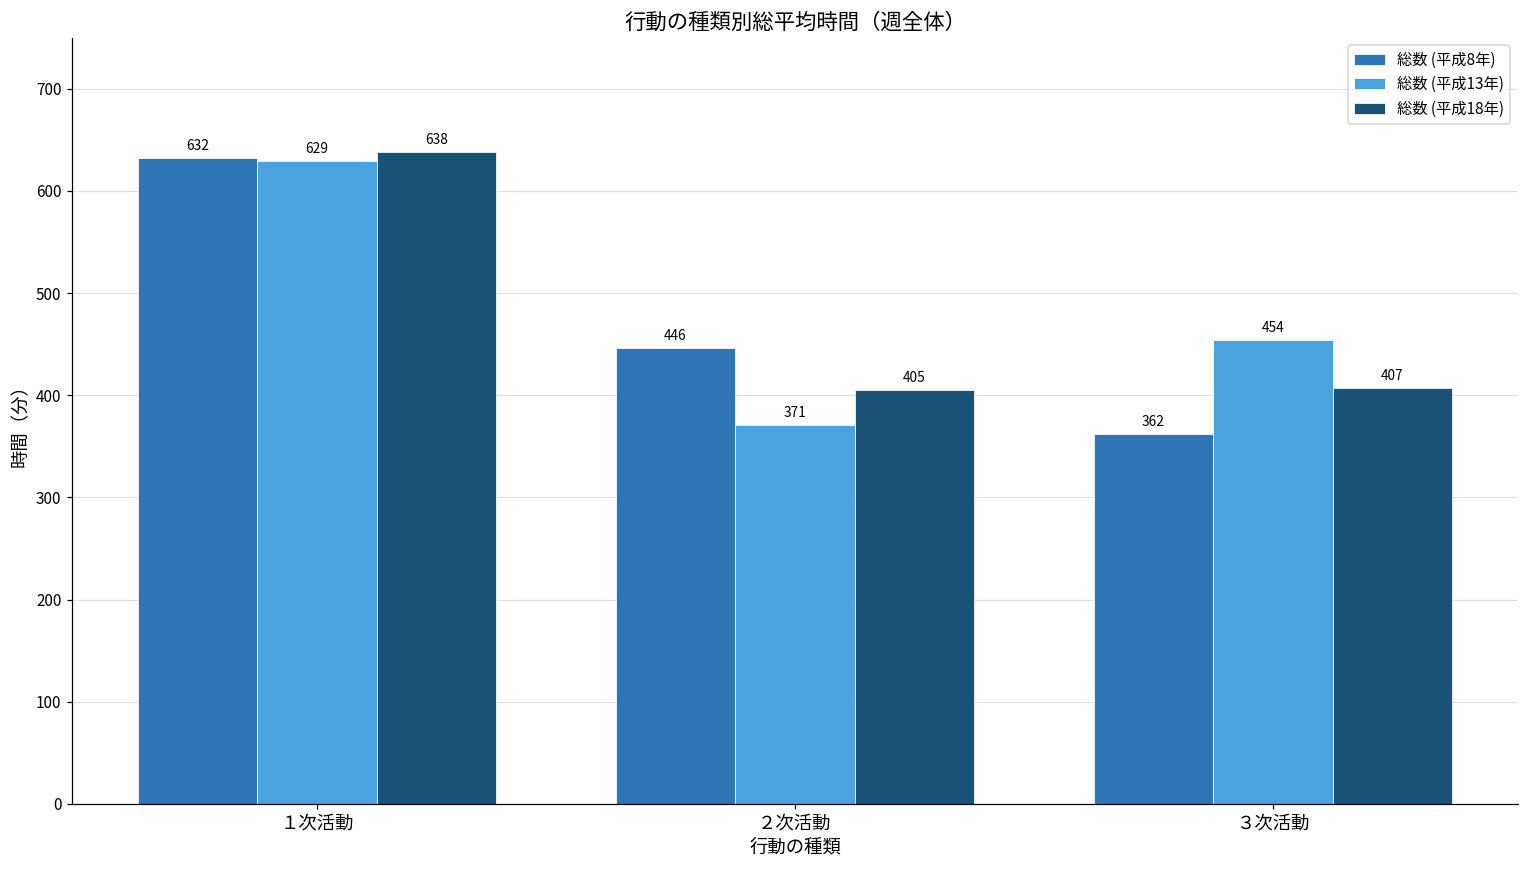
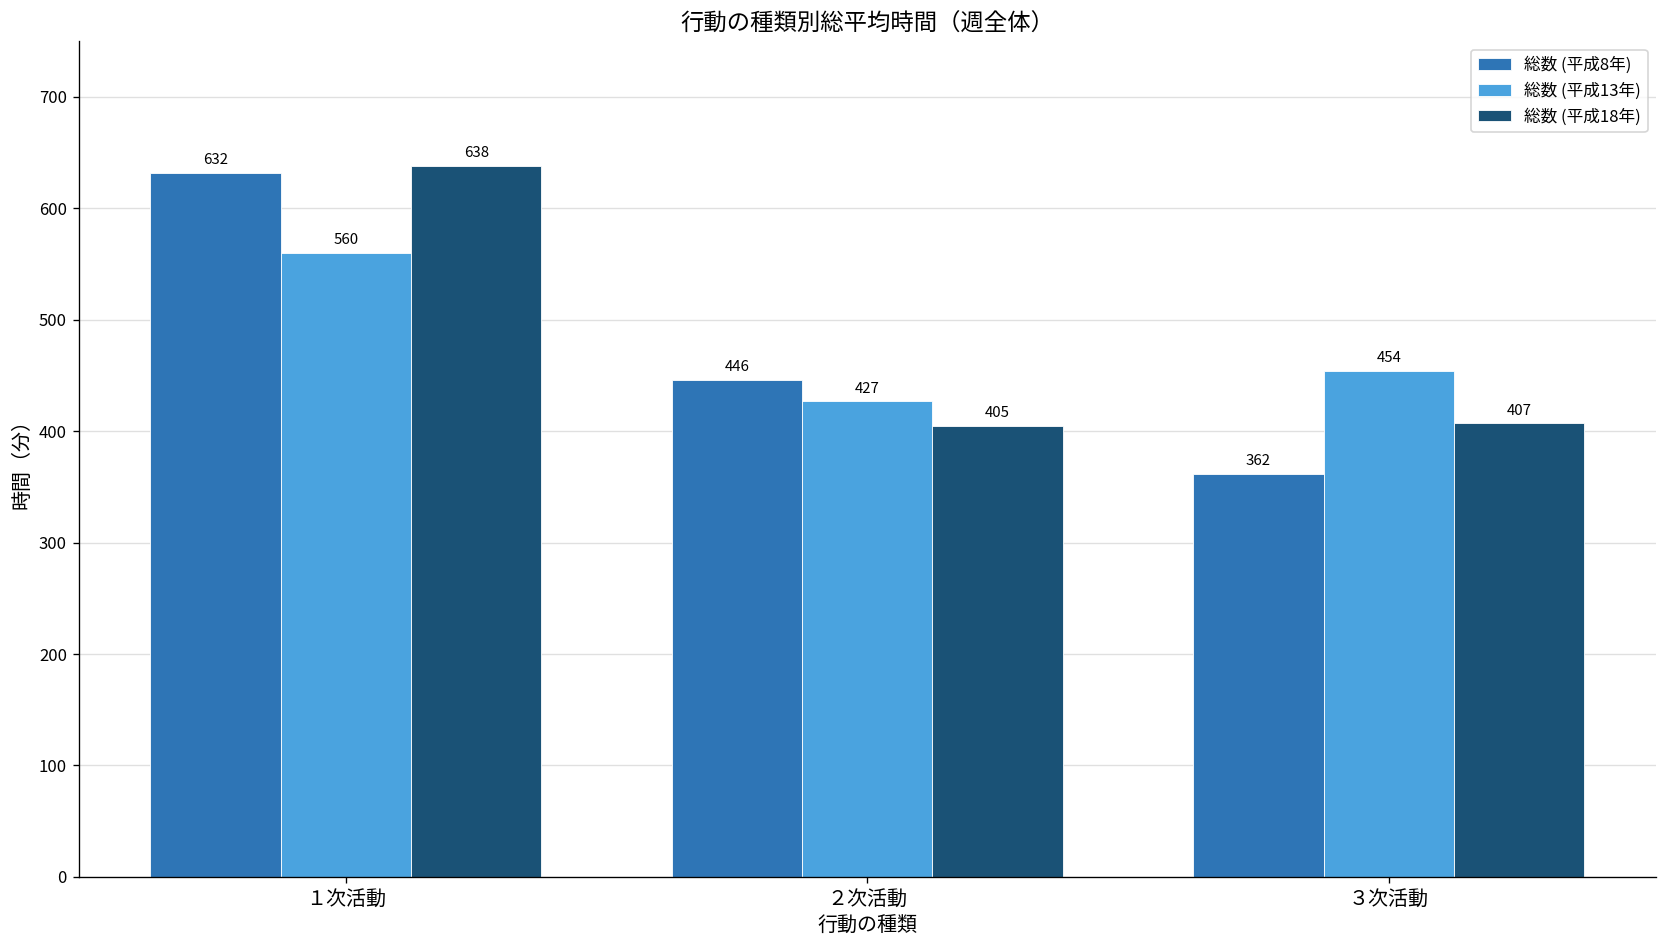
総数 (平成13年), １次活動: 629 -> 560
総数 (平成13年), ２次活動: 371 -> 427
